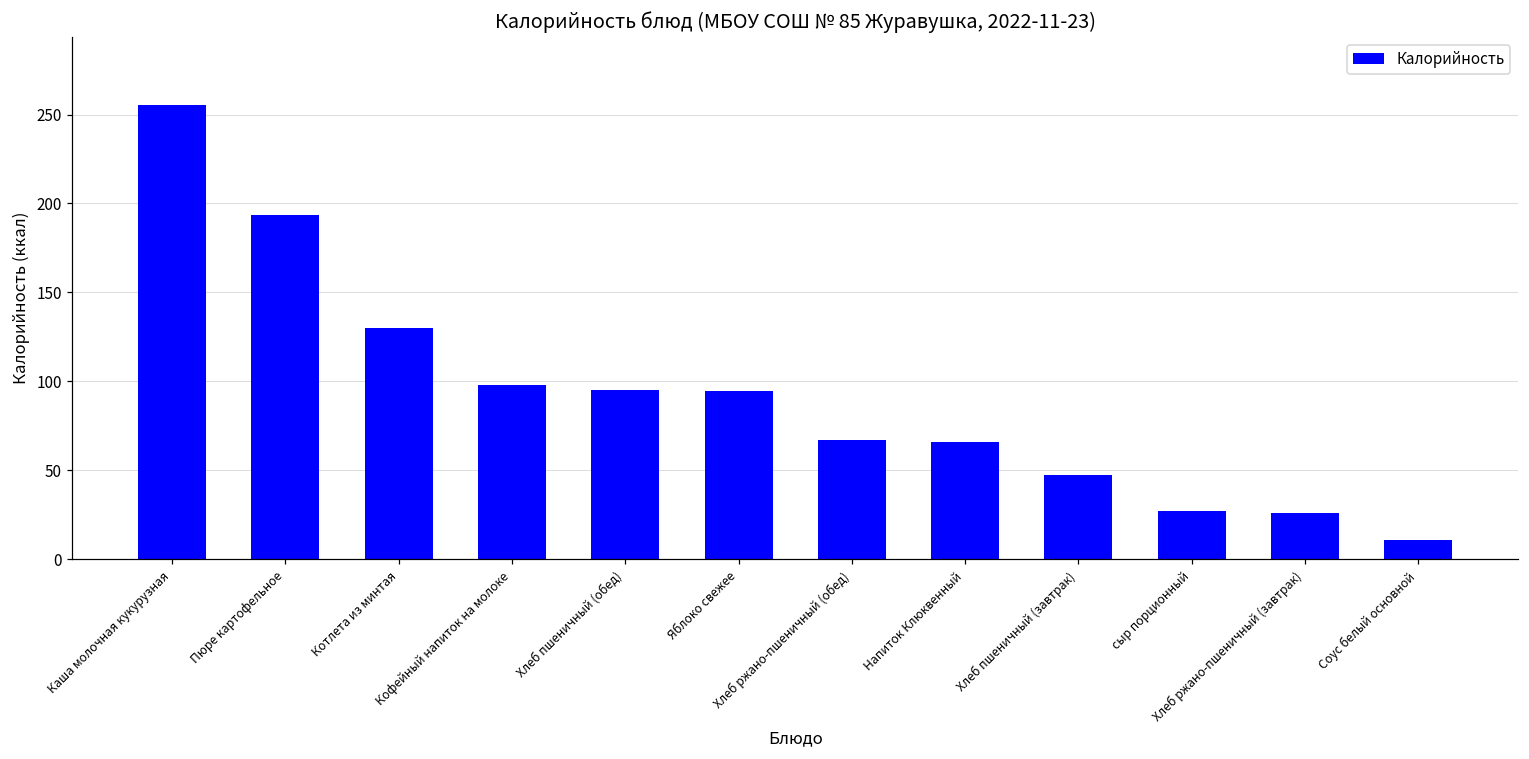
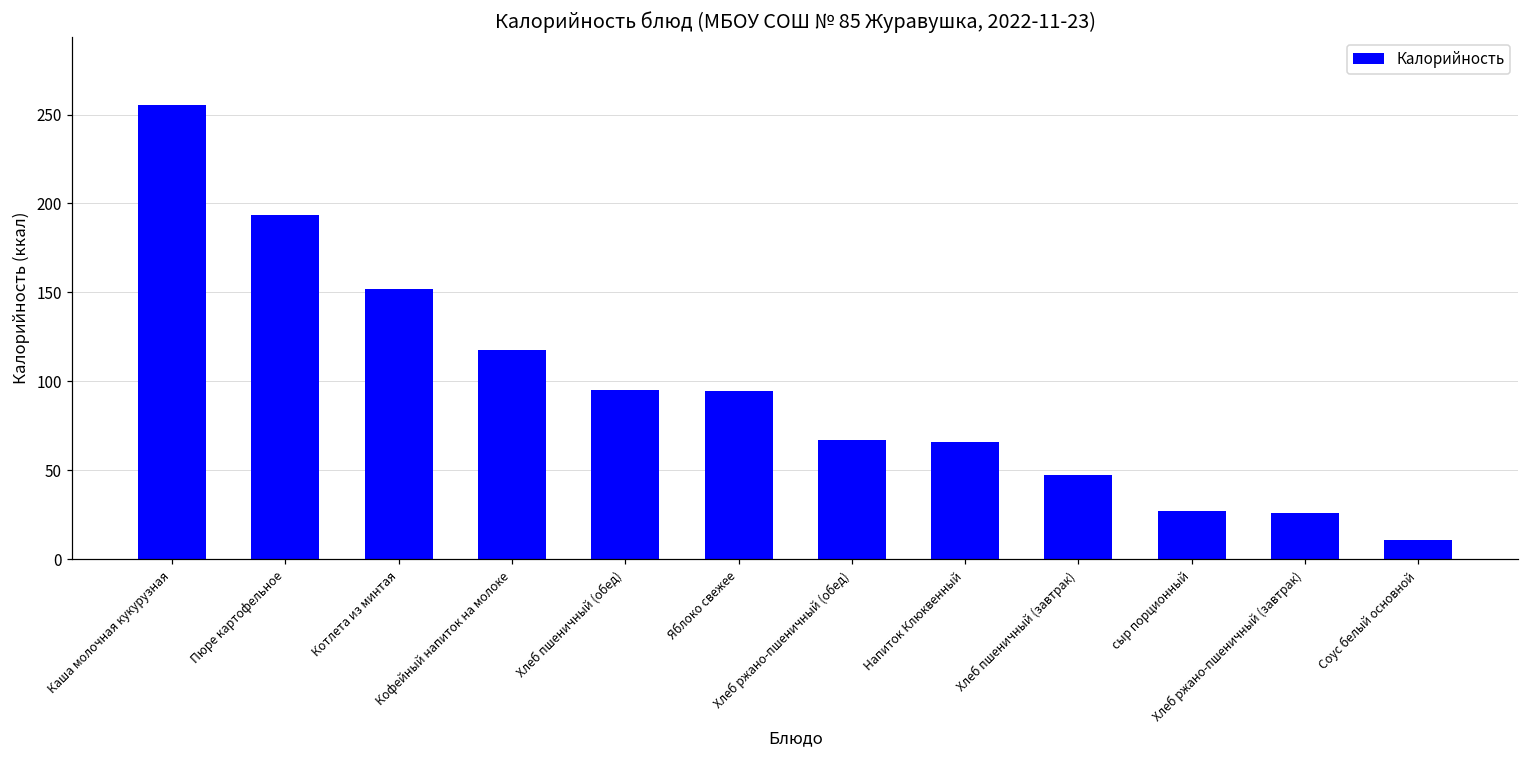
Котлета из минтая: 130 -> 152
Кофейный напиток на молоке: 98 -> 118
